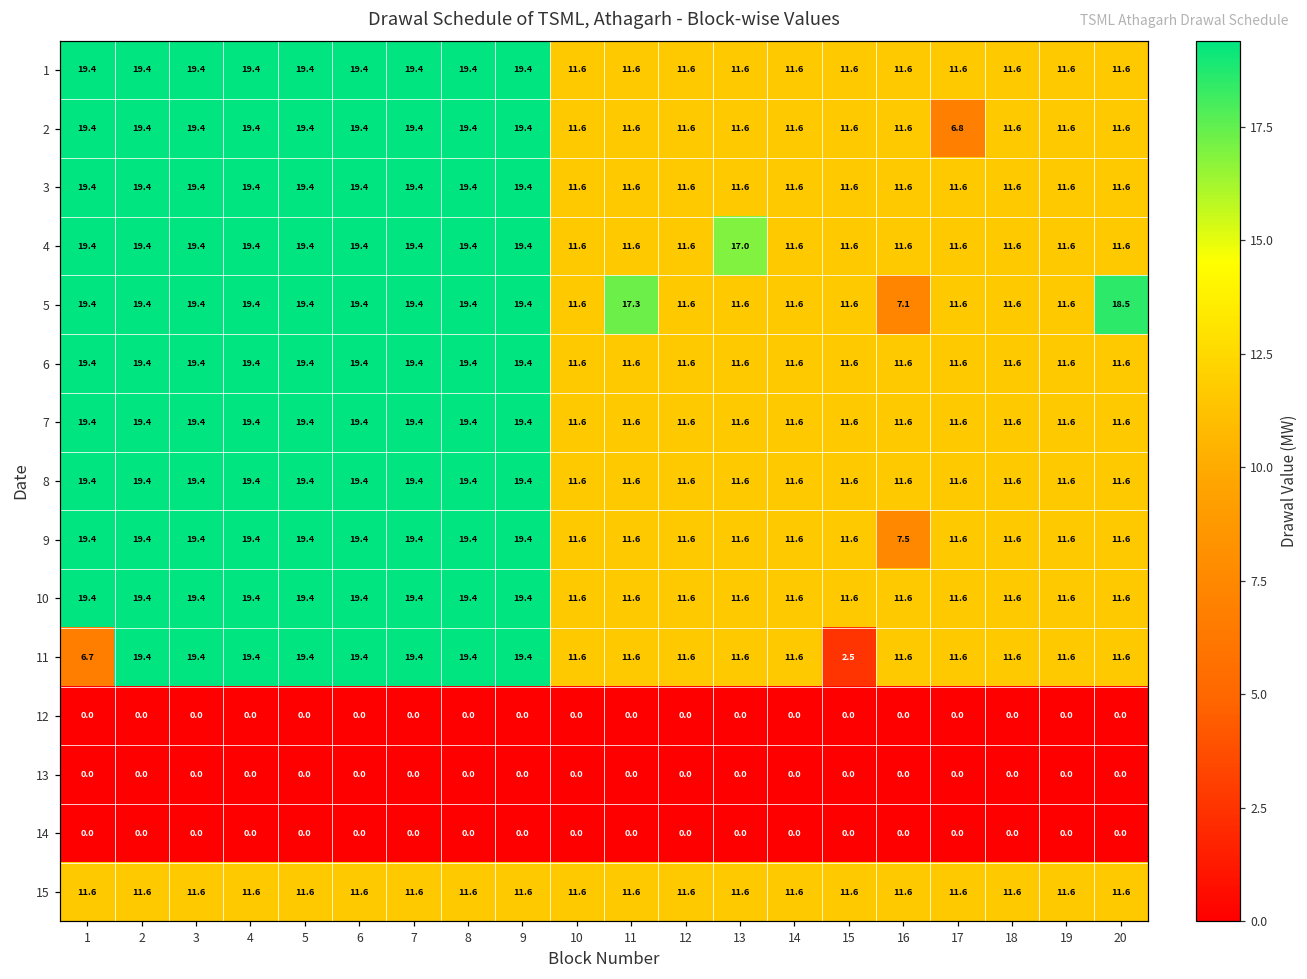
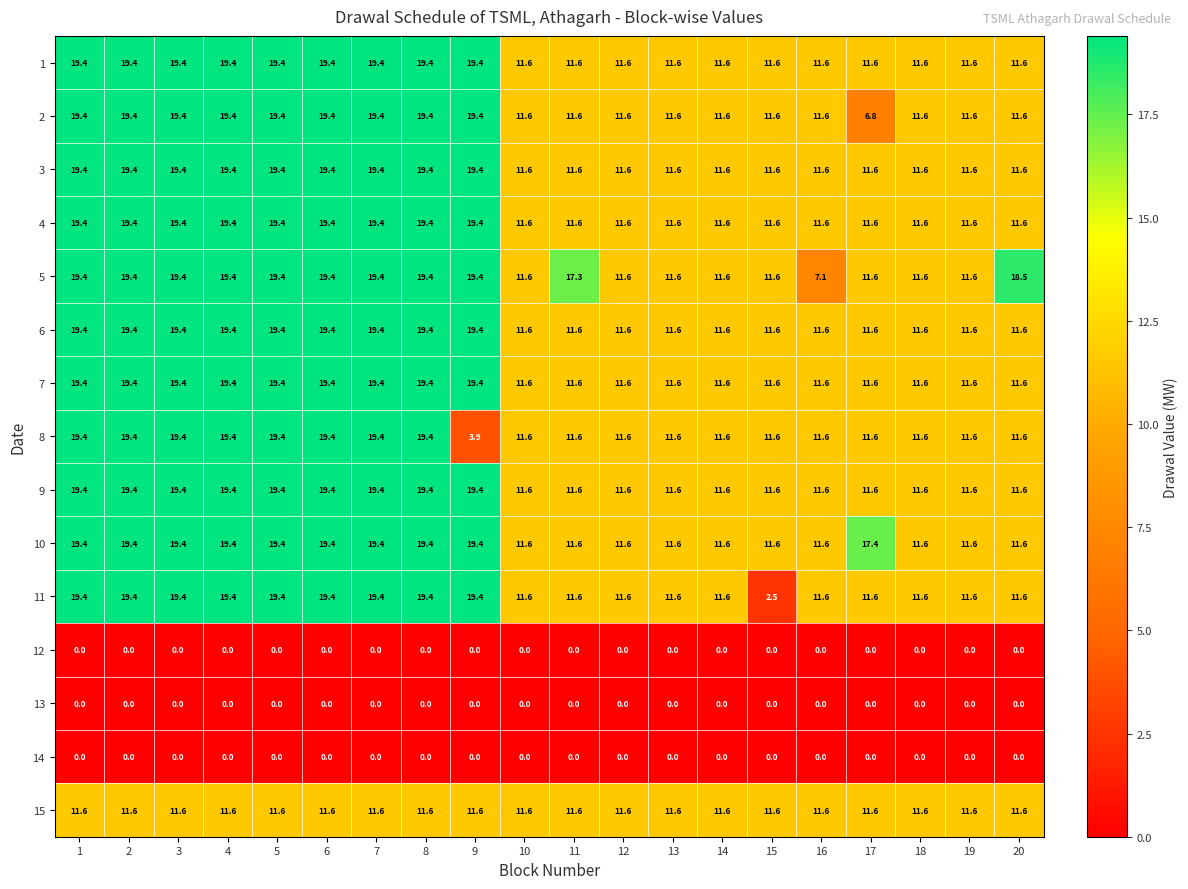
4, 13: 17.0 -> 11.6
8, 9: 19.4 -> 3.9
9, 16: 7.5 -> 11.6
10, 17: 11.6 -> 17.4
11, 1: 6.7 -> 19.4
